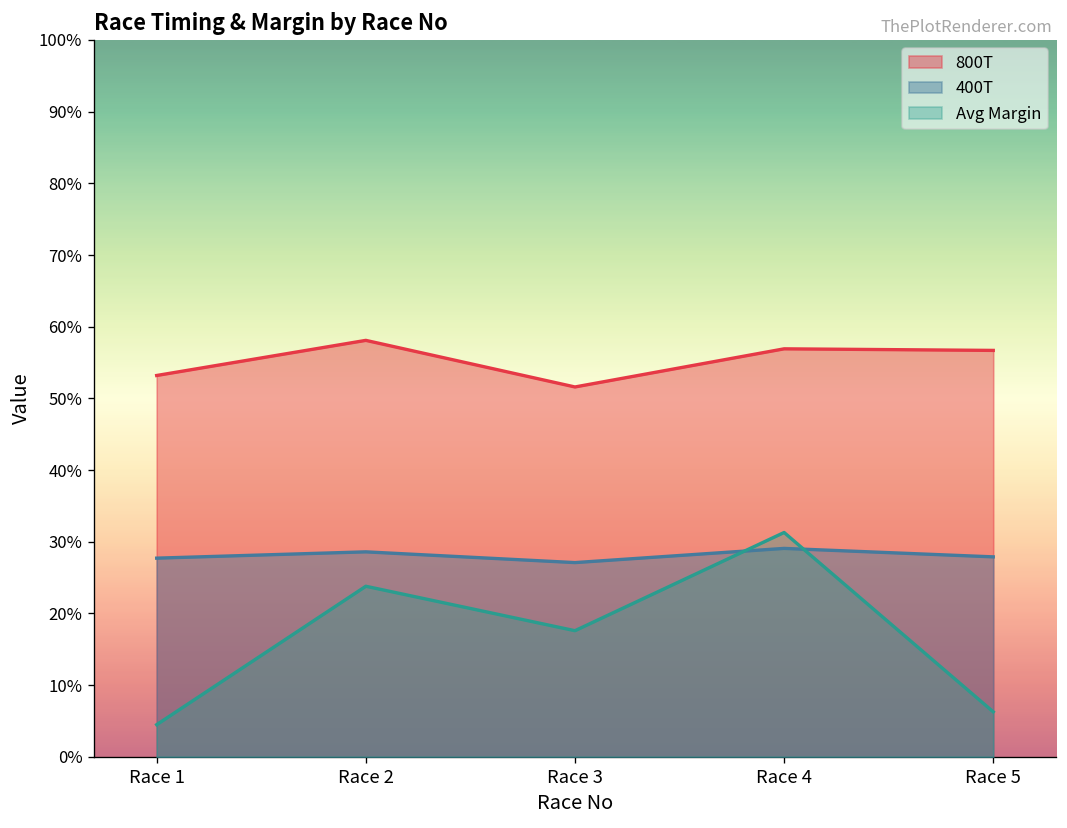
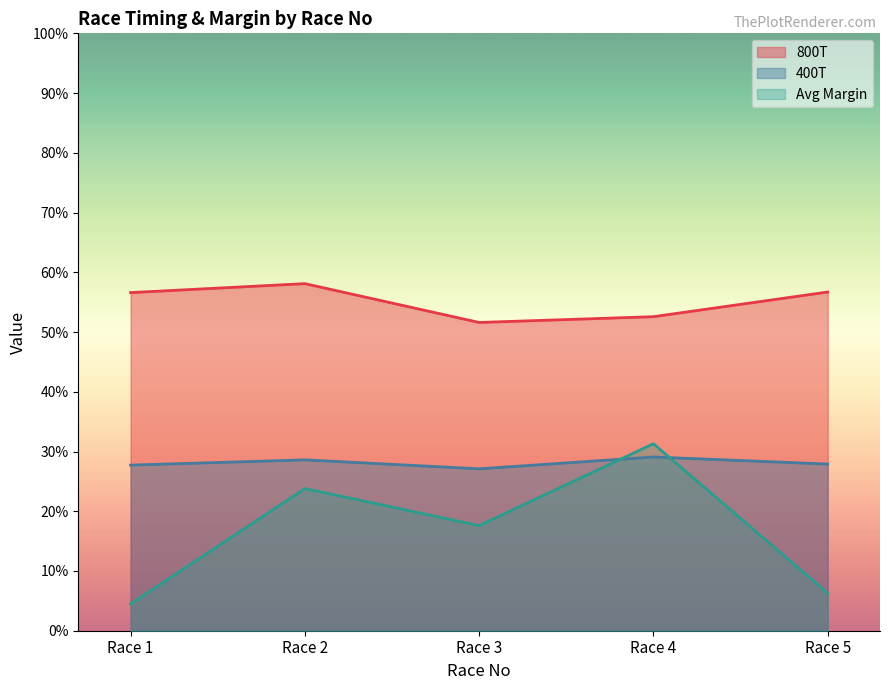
800T, Race 1: 53% -> 57%
800T, Race 4: 57% -> 53%
